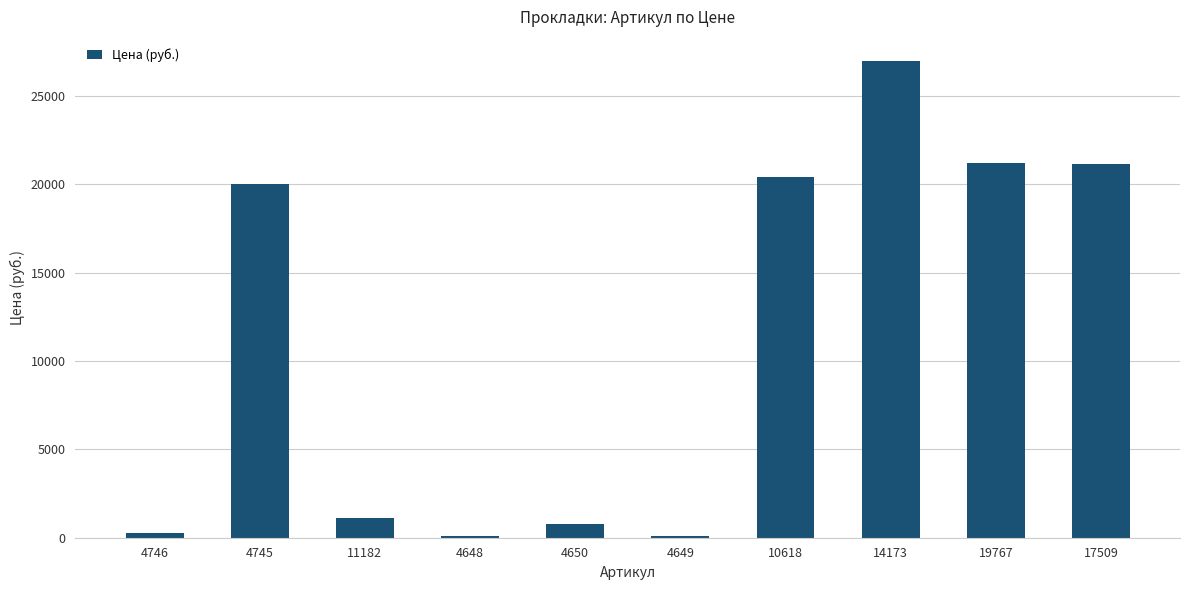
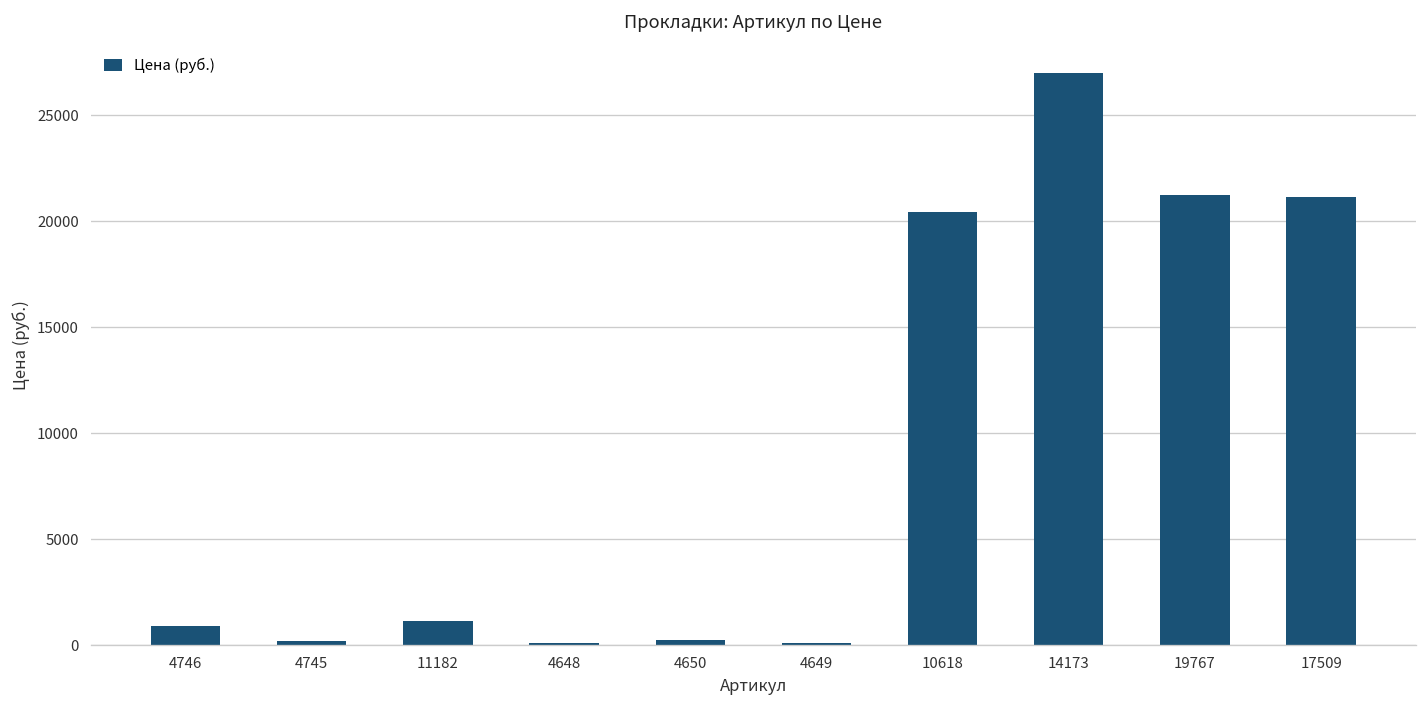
4746: 300 -> 900
4745: 20000 -> 200
4650: 800 -> 300
